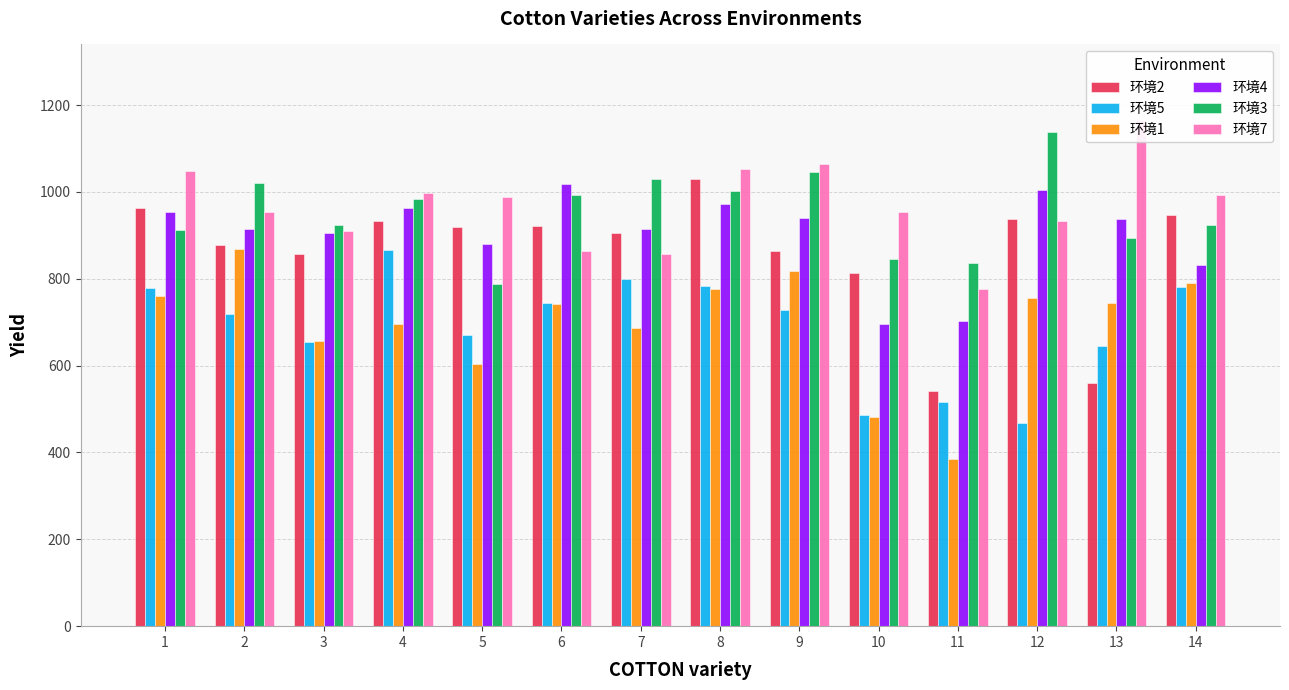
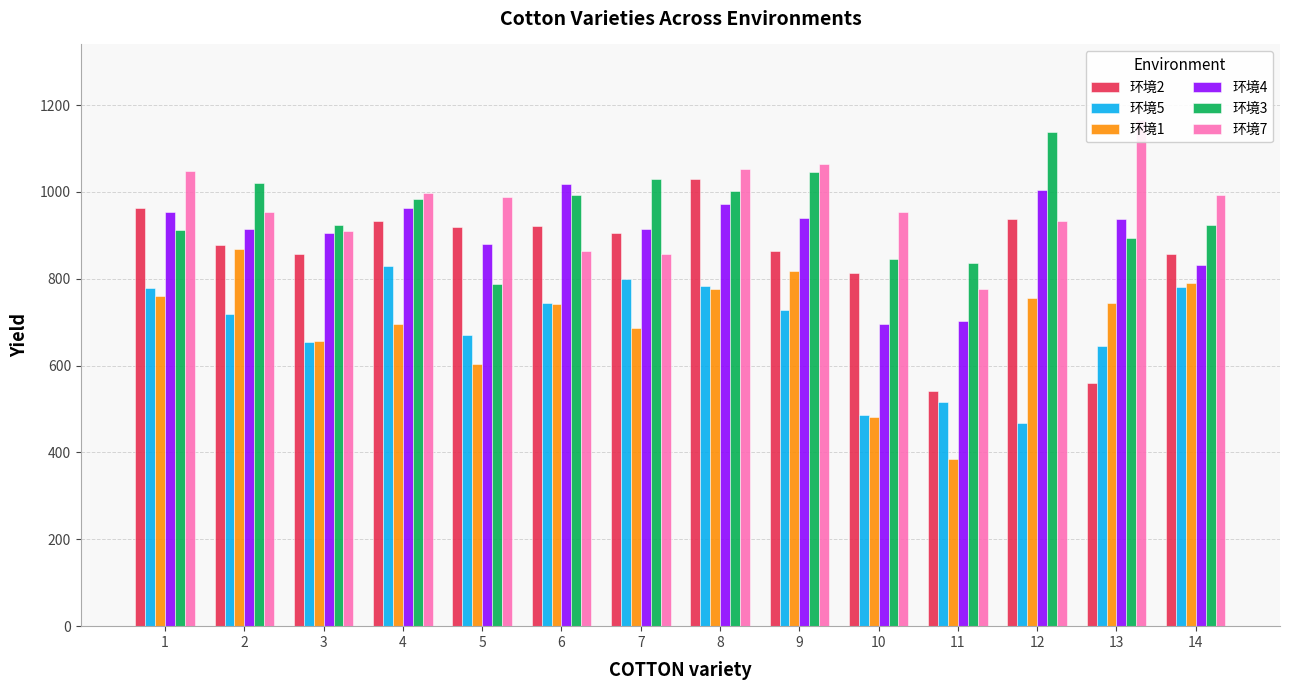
环境5, 4: 870 -> 830
环境2, 14: 950 -> 860
